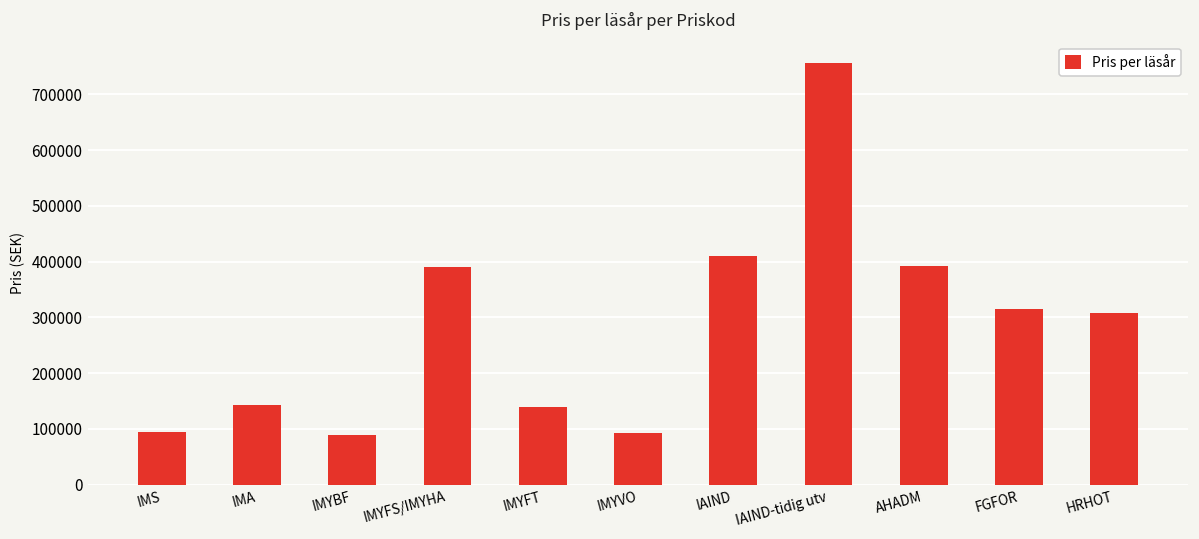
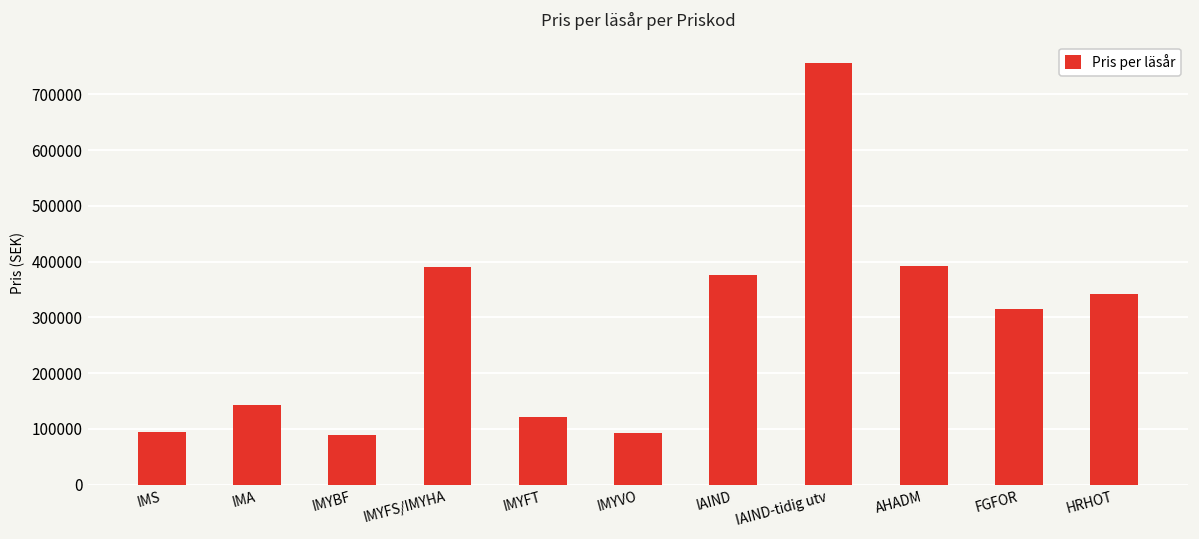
IMYFT: 140000 -> 120000
IAIND: 410000 -> 380000
HRHOT: 310000 -> 340000
